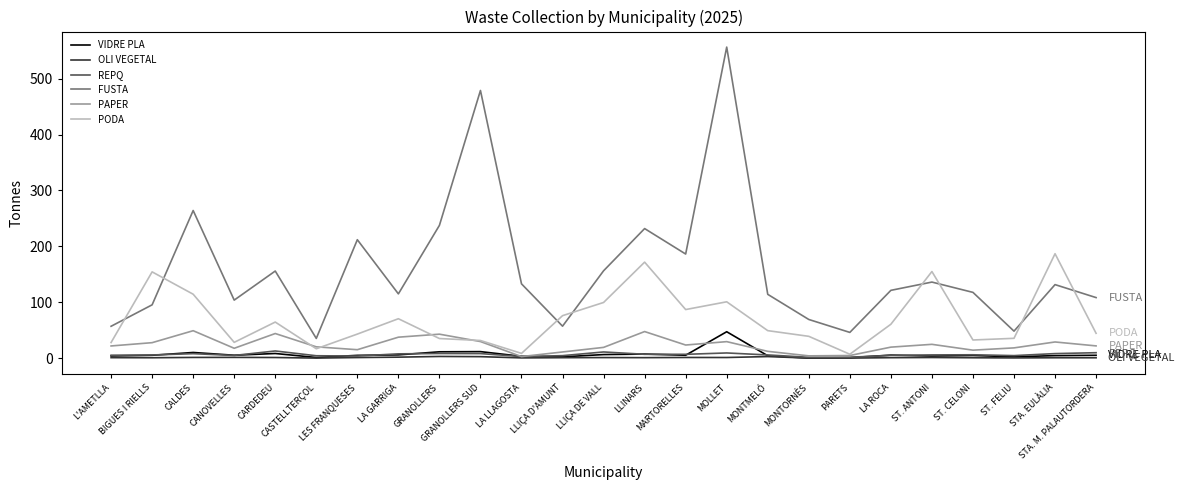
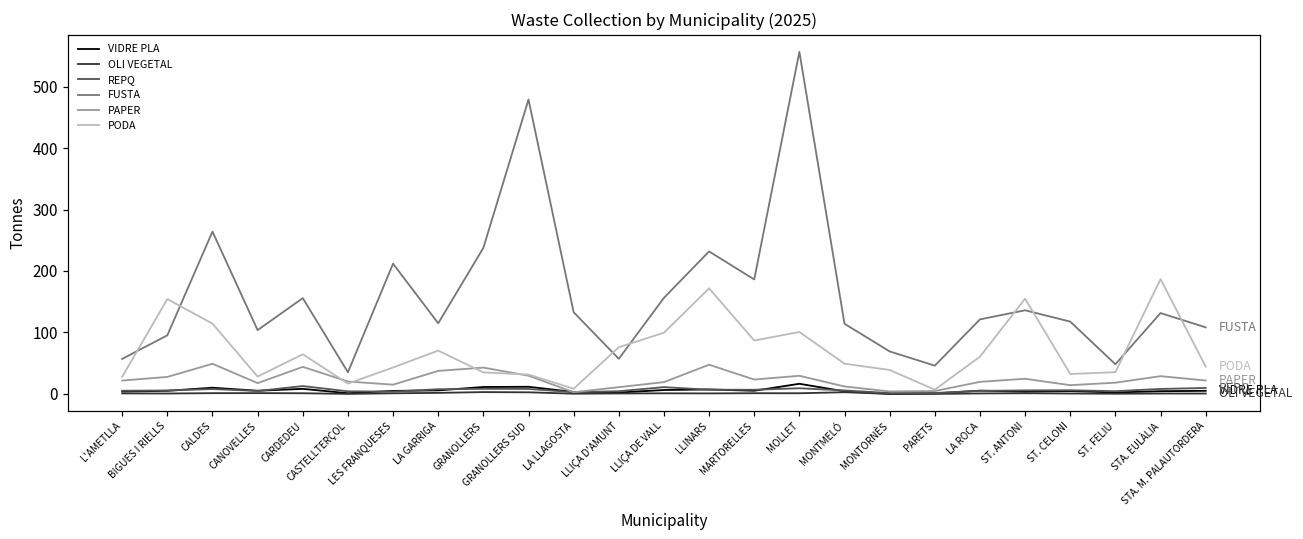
VIDRE PLA, MOLLET: 50 -> 20
